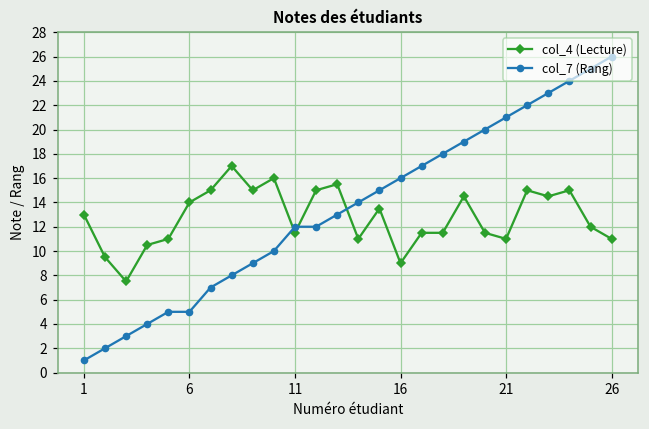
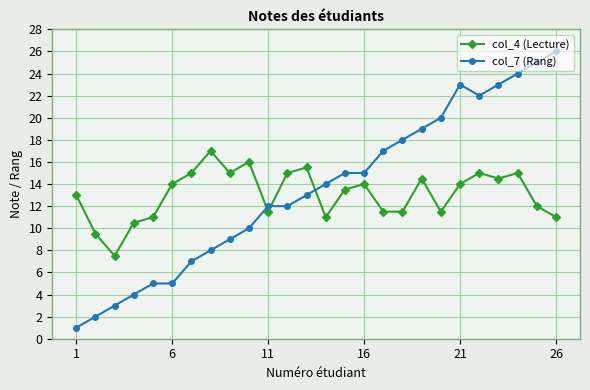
col_4 (Lecture), 16: 9 -> 14
col_7 (Rang), 16: 16 -> 15
col_4 (Lecture), 21: 11 -> 14
col_7 (Rang), 21: 21 -> 23
